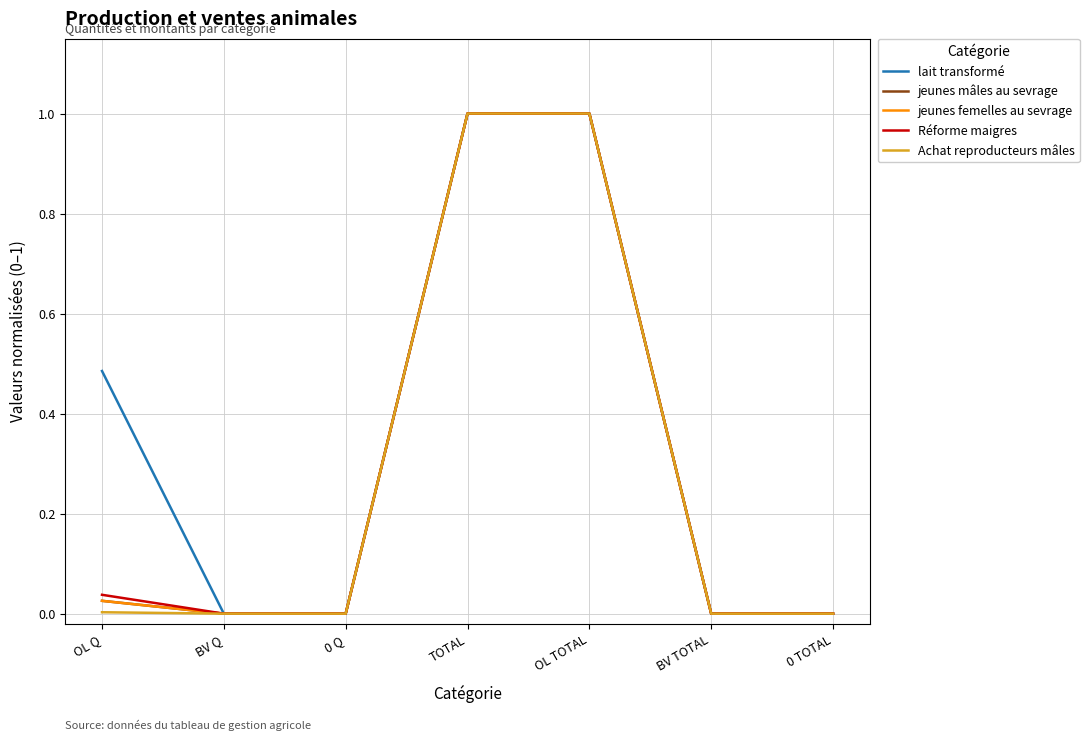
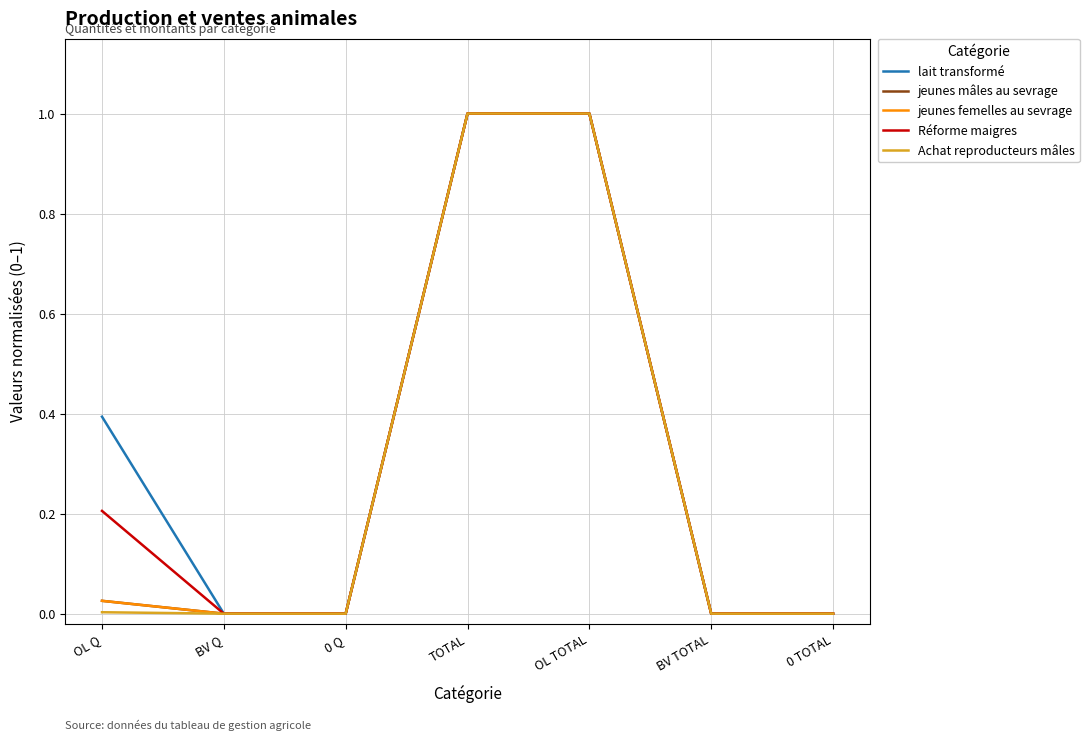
lait transformé, OL Q: 0.49 -> 0.39
Réforme maigres, OL Q: 0.04 -> 0.21
